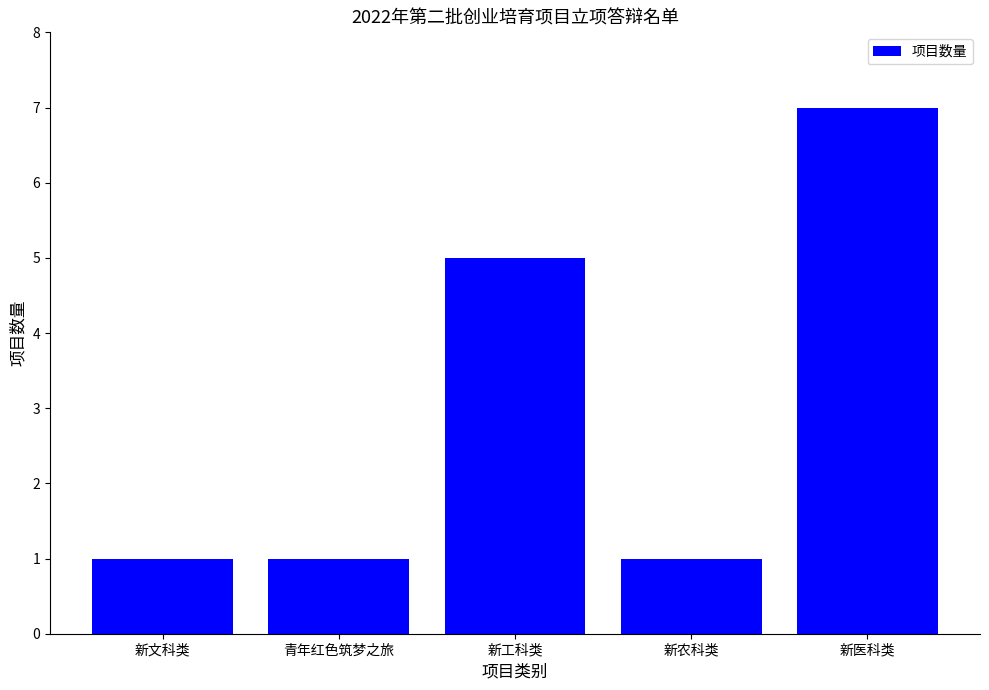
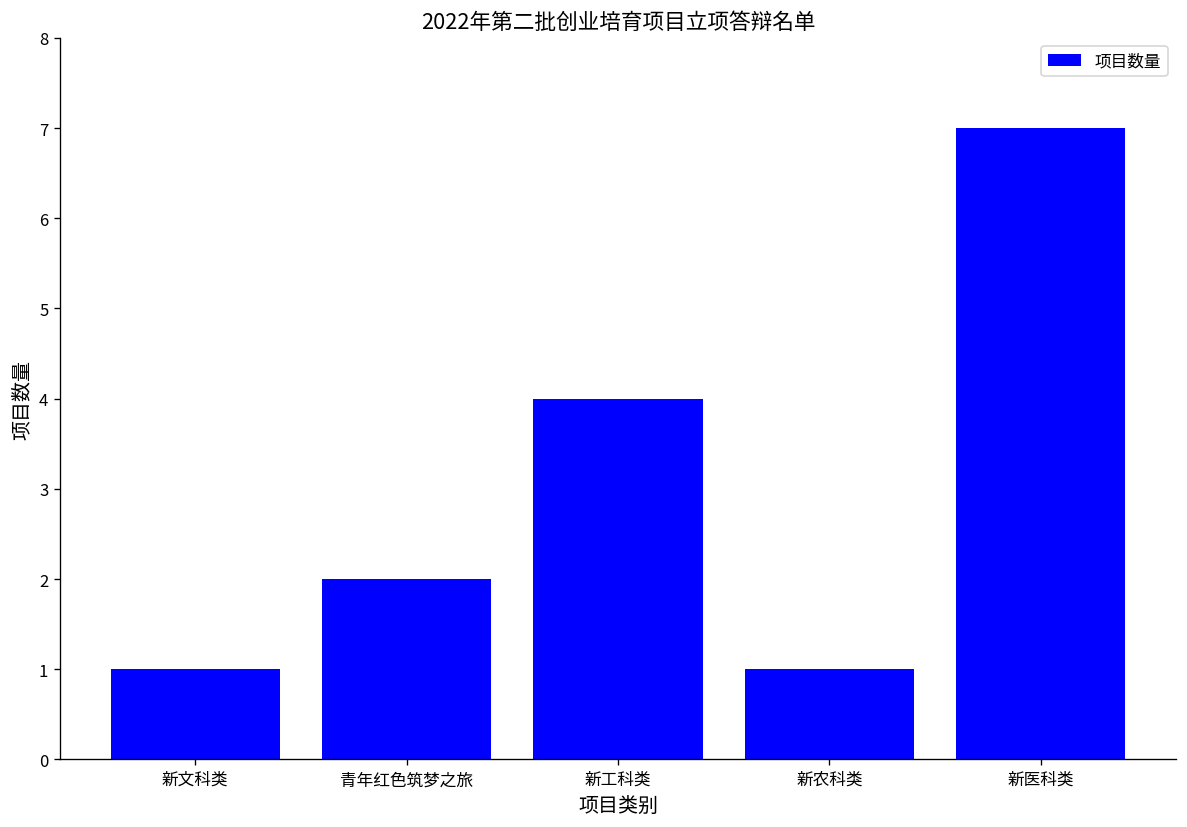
青年红色筑梦之旅: 1 -> 2
新工科类: 5 -> 4
